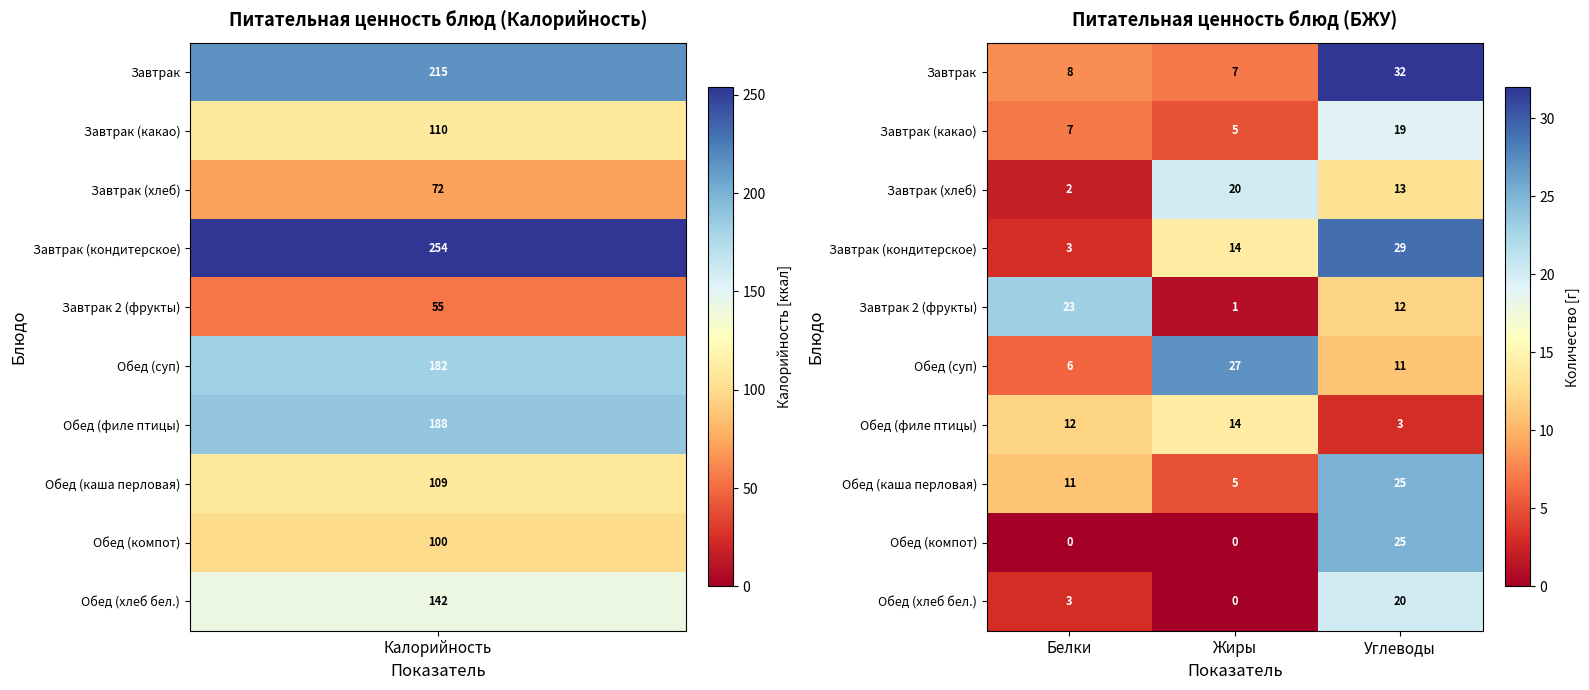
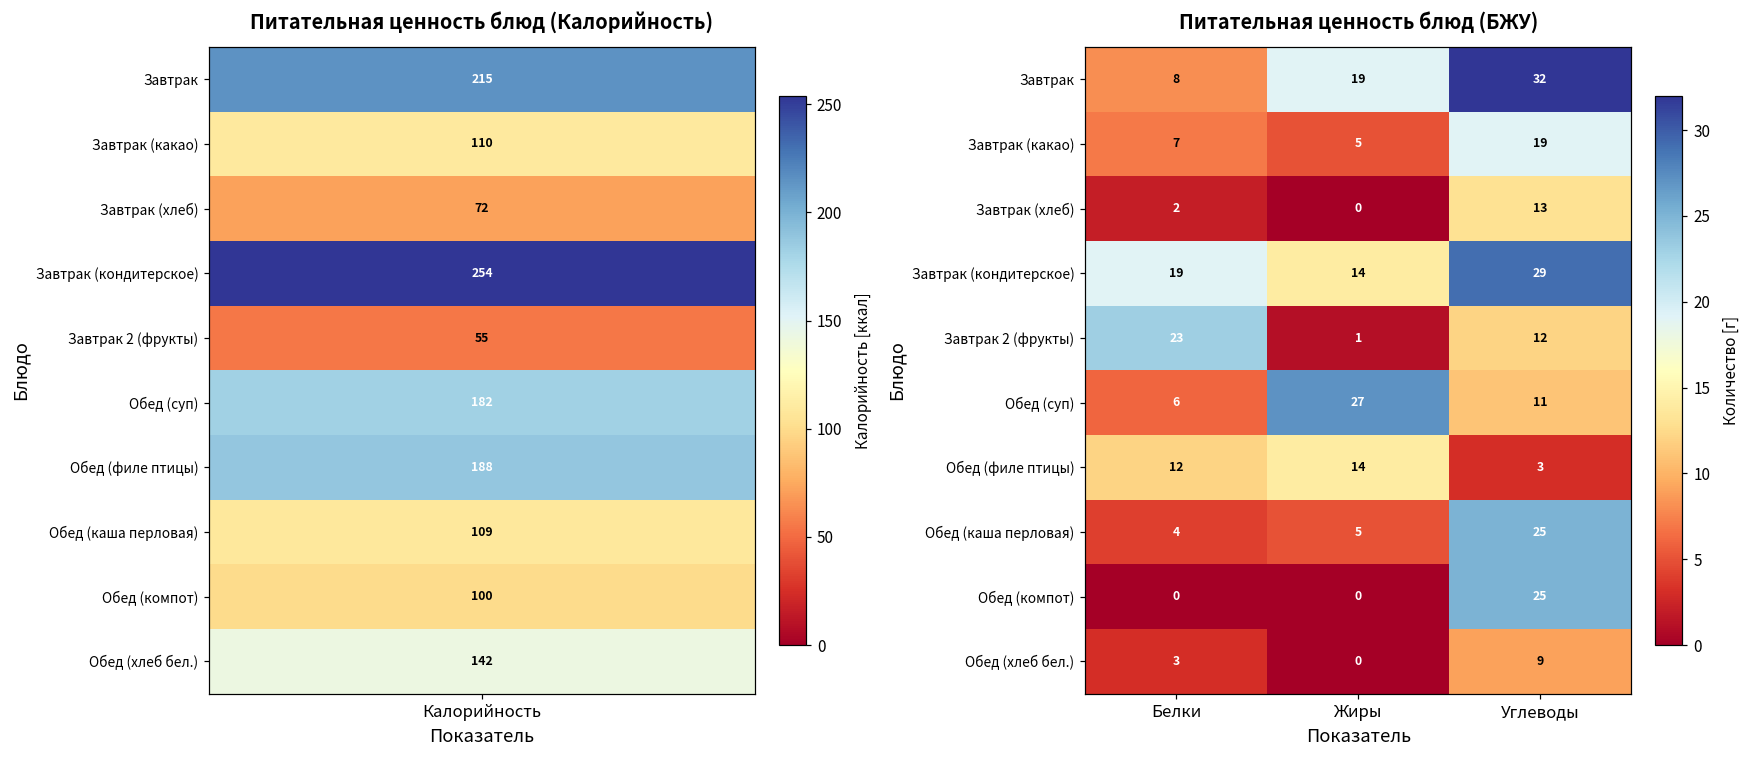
Питательная ценность блюд (БЖУ), Завтрак, Жиры: 7 -> 19
Питательная ценность блюд (БЖУ), Завтрак (хлеб), Жиры: 20 -> 0
Питательная ценность блюд (БЖУ), Завтрак (кондитерское), Белки: 3 -> 19
Питательная ценность блюд (БЖУ), Обед (каша перловая), Белки: 11 -> 4
Питательная ценность блюд (БЖУ), Обед (хлеб бел.), Углеводы: 20 -> 9
